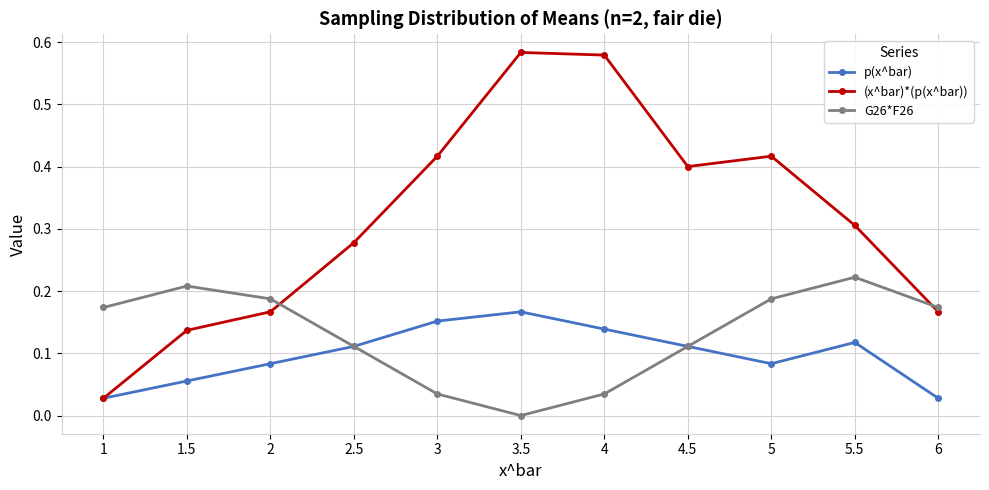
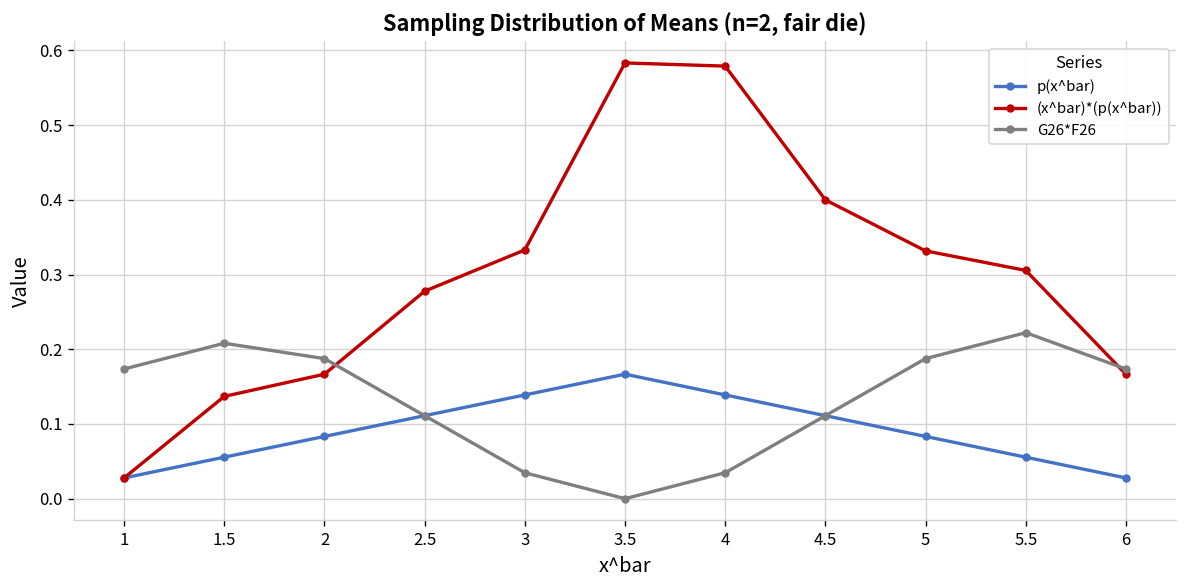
p(x^bar), 3: 0.15 -> 0.14
(x^bar)*(p(x^bar)), 3: 0.42 -> 0.33
(x^bar)*(p(x^bar)), 5: 0.42 -> 0.33
p(x^bar), 5.5: 0.12 -> 0.06
